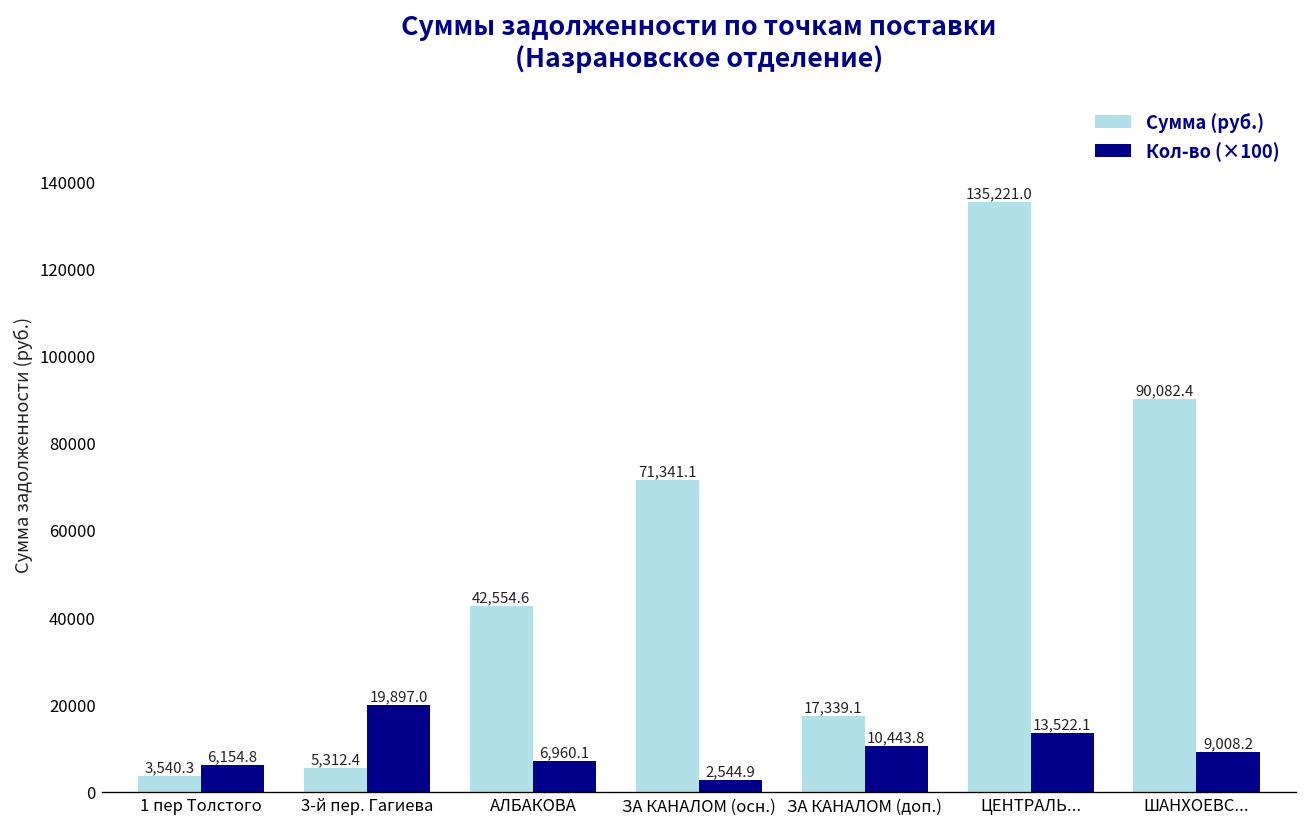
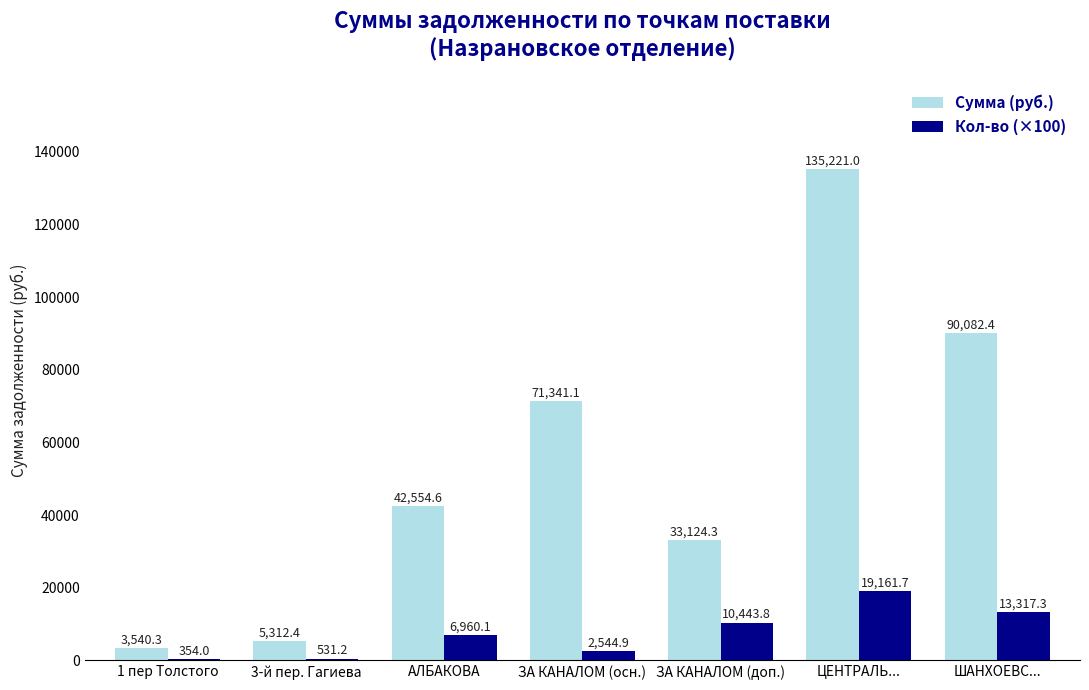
Кол-во (×100), 1 пер Толстого: 6,154.8 -> 354.0
Кол-во (×100), 3-й пер. Гагиева: 19,897.0 -> 531.2
Сумма (руб.), ЗА КАНАЛОМ (доп.): 17,339.1 -> 33,124.3
Кол-во (×100), ЦЕНТРАЛЬ...: 13,522.1 -> 19,161.7
Кол-во (×100), ШАНХОЕВС...: 9,008.2 -> 13,317.3
